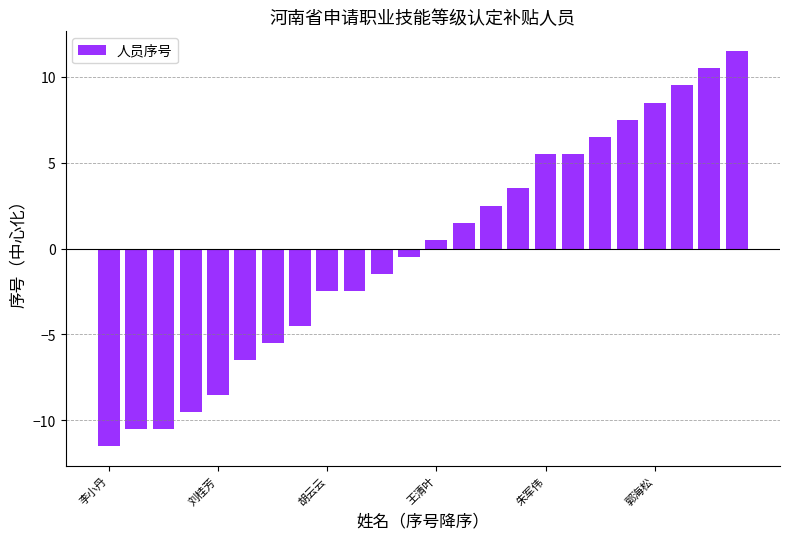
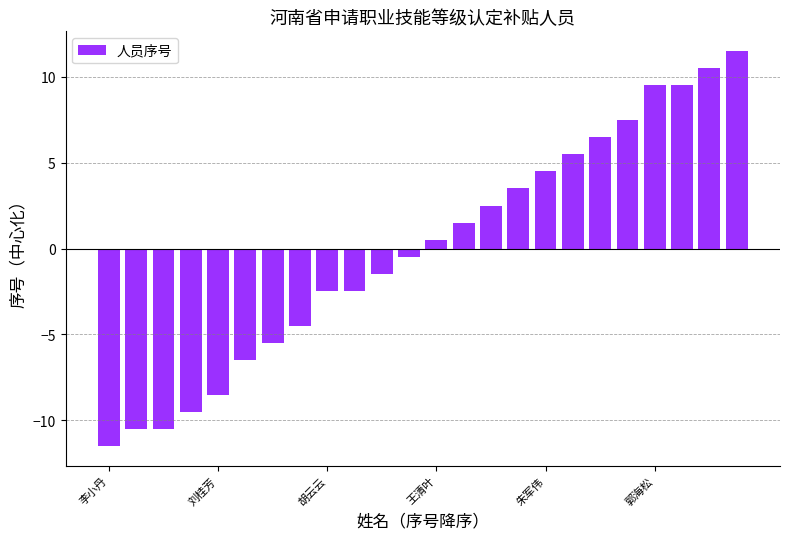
朱军伟: 5.5 -> 4.5
郭海松: 8.5 -> 9.5
